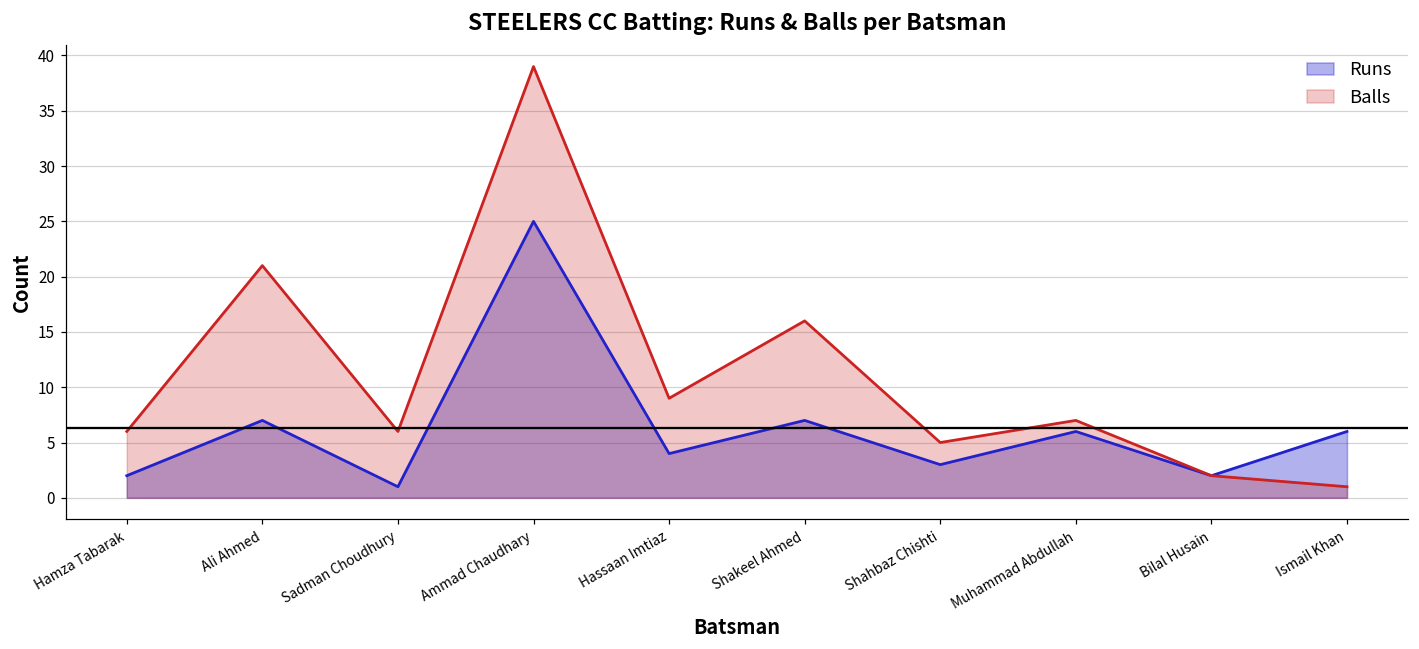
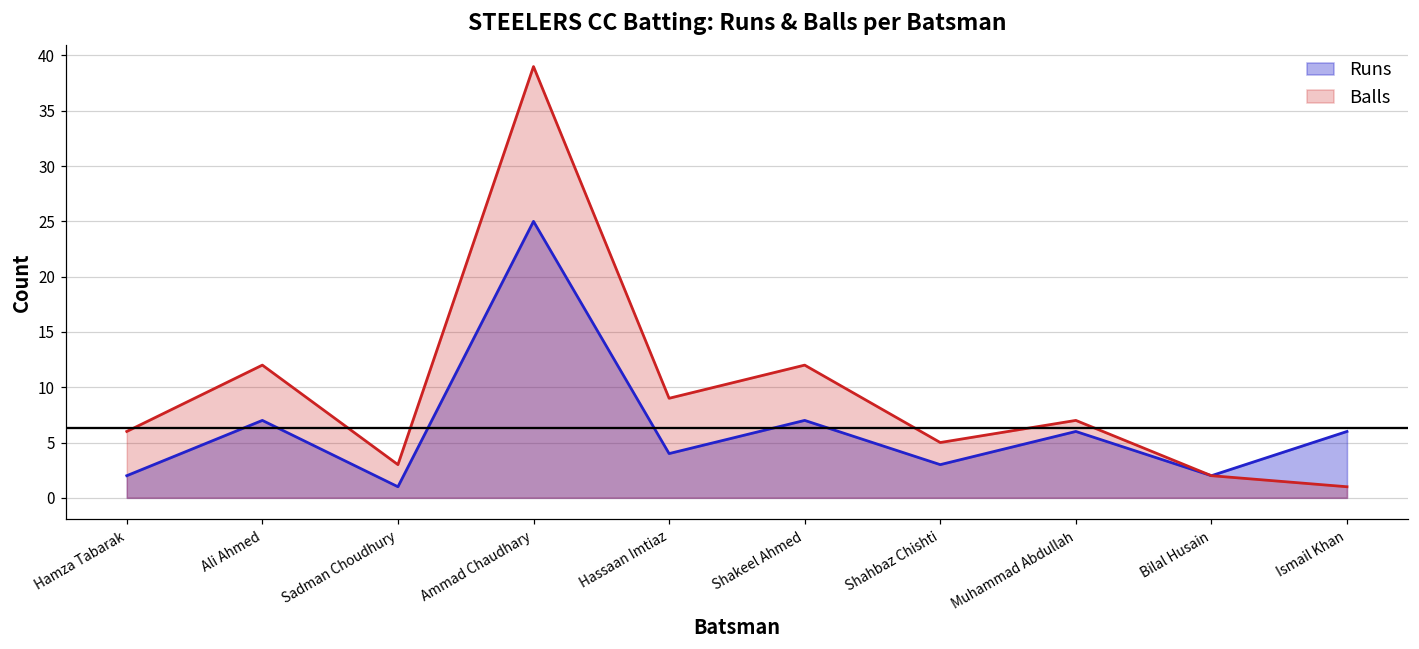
Balls, Ali Ahmed: 21 -> 12
Balls, Sadman Choudhury: 6 -> 3
Balls, Shakeel Ahmed: 16 -> 12
